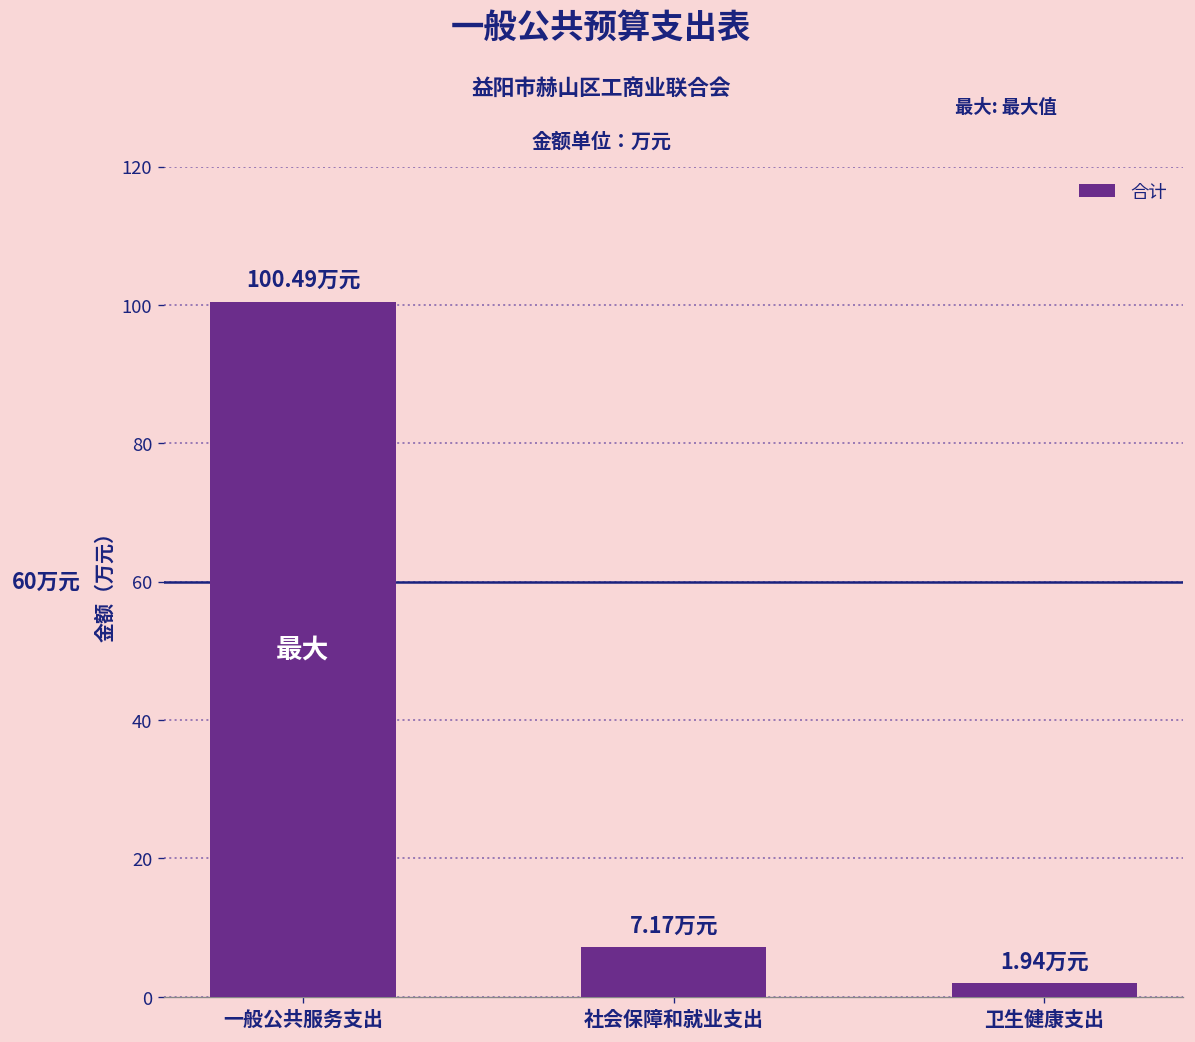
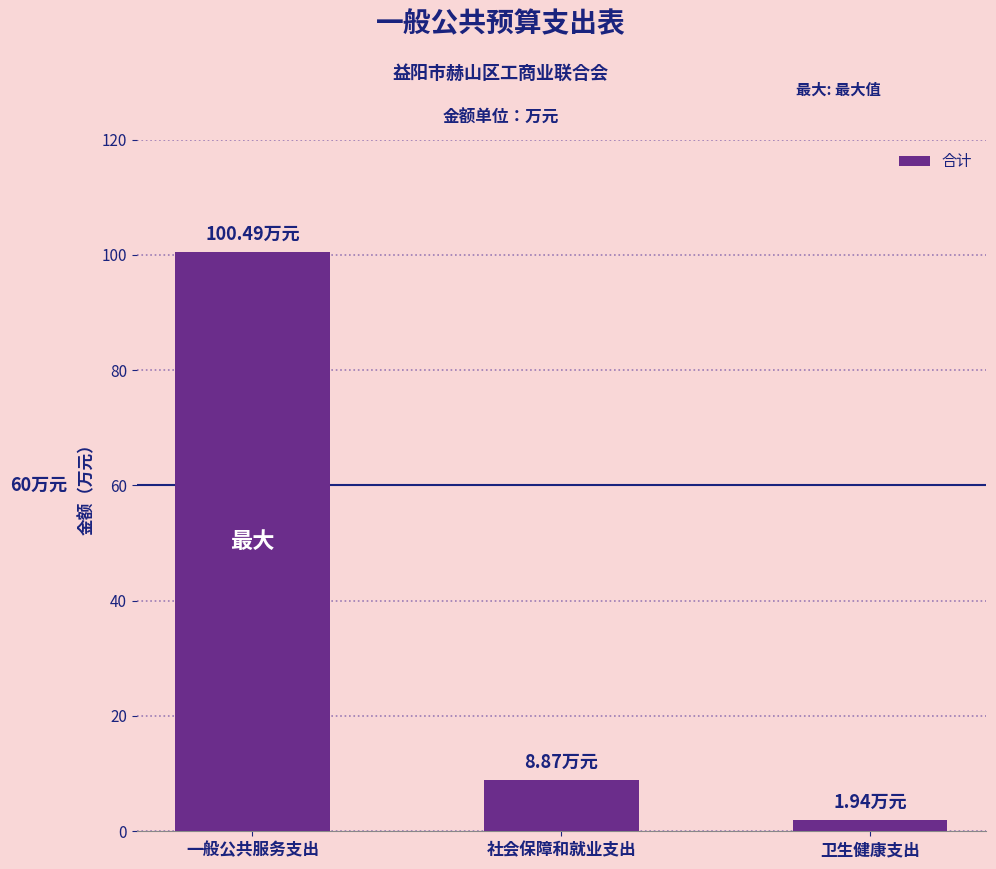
社会保障和就业支出: 7.17 -> 8.87
